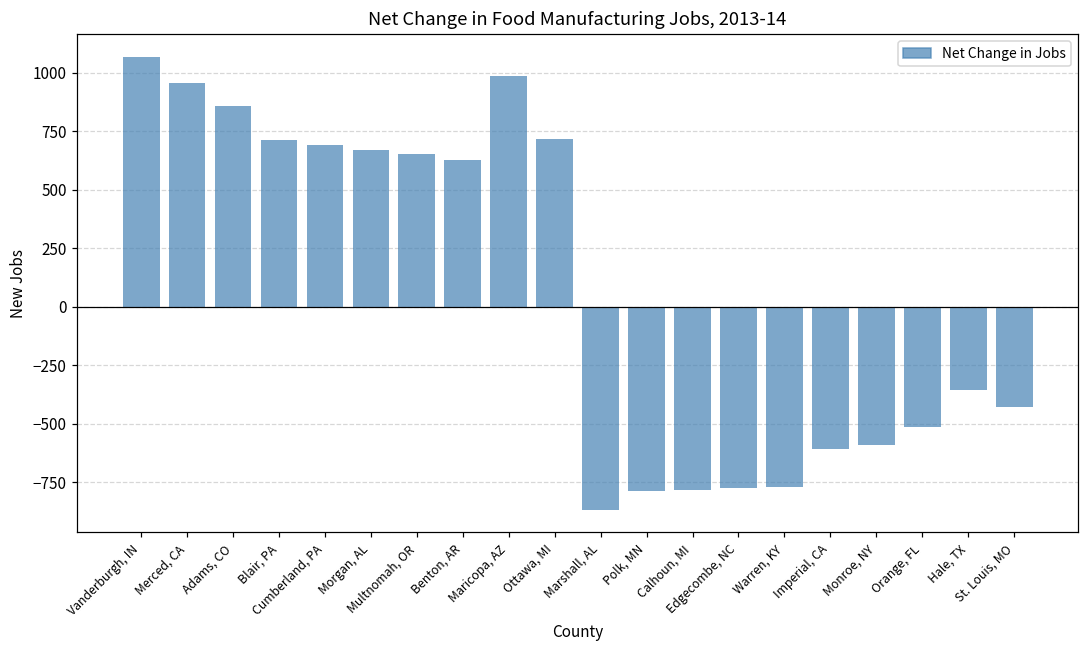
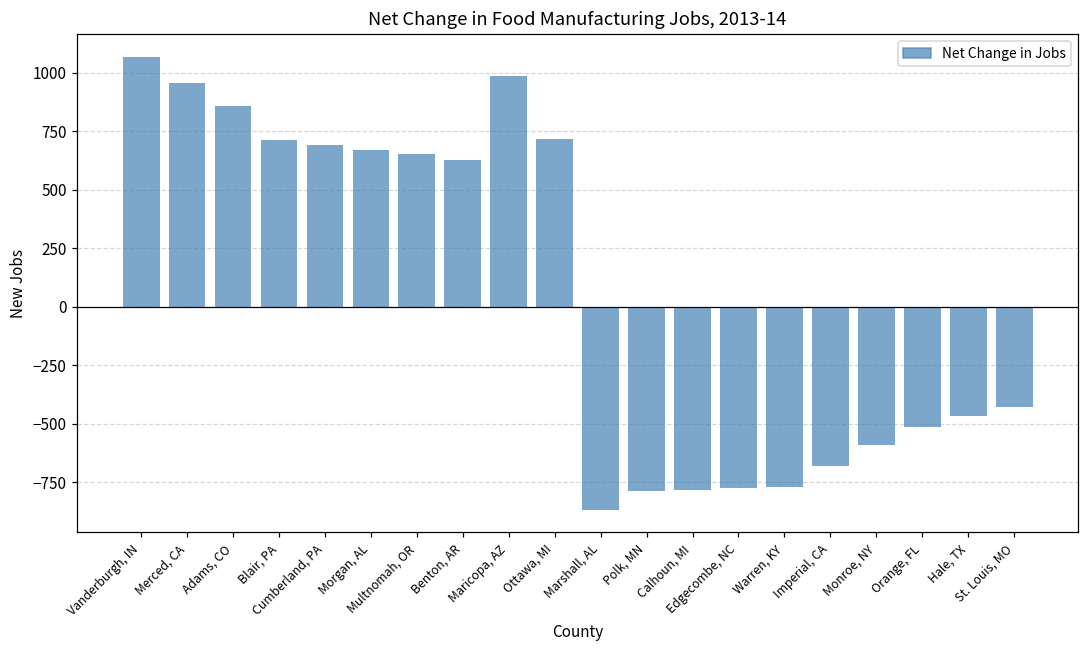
Imperial, CA: -610 -> -680
Hale, TX: -350 -> -470
